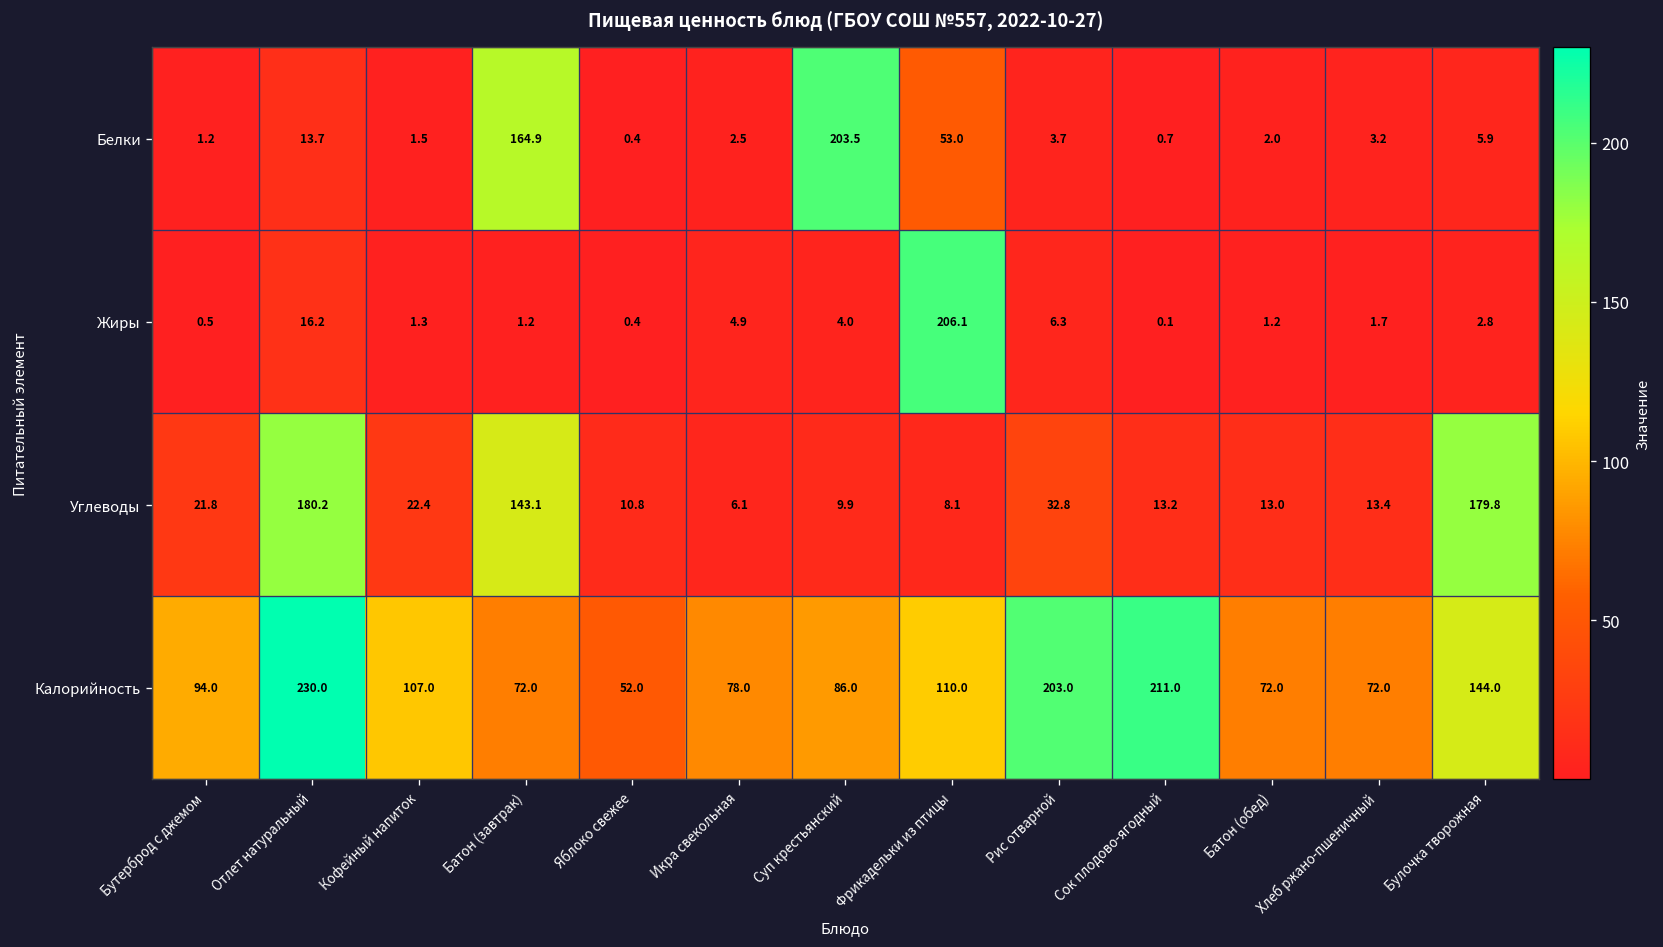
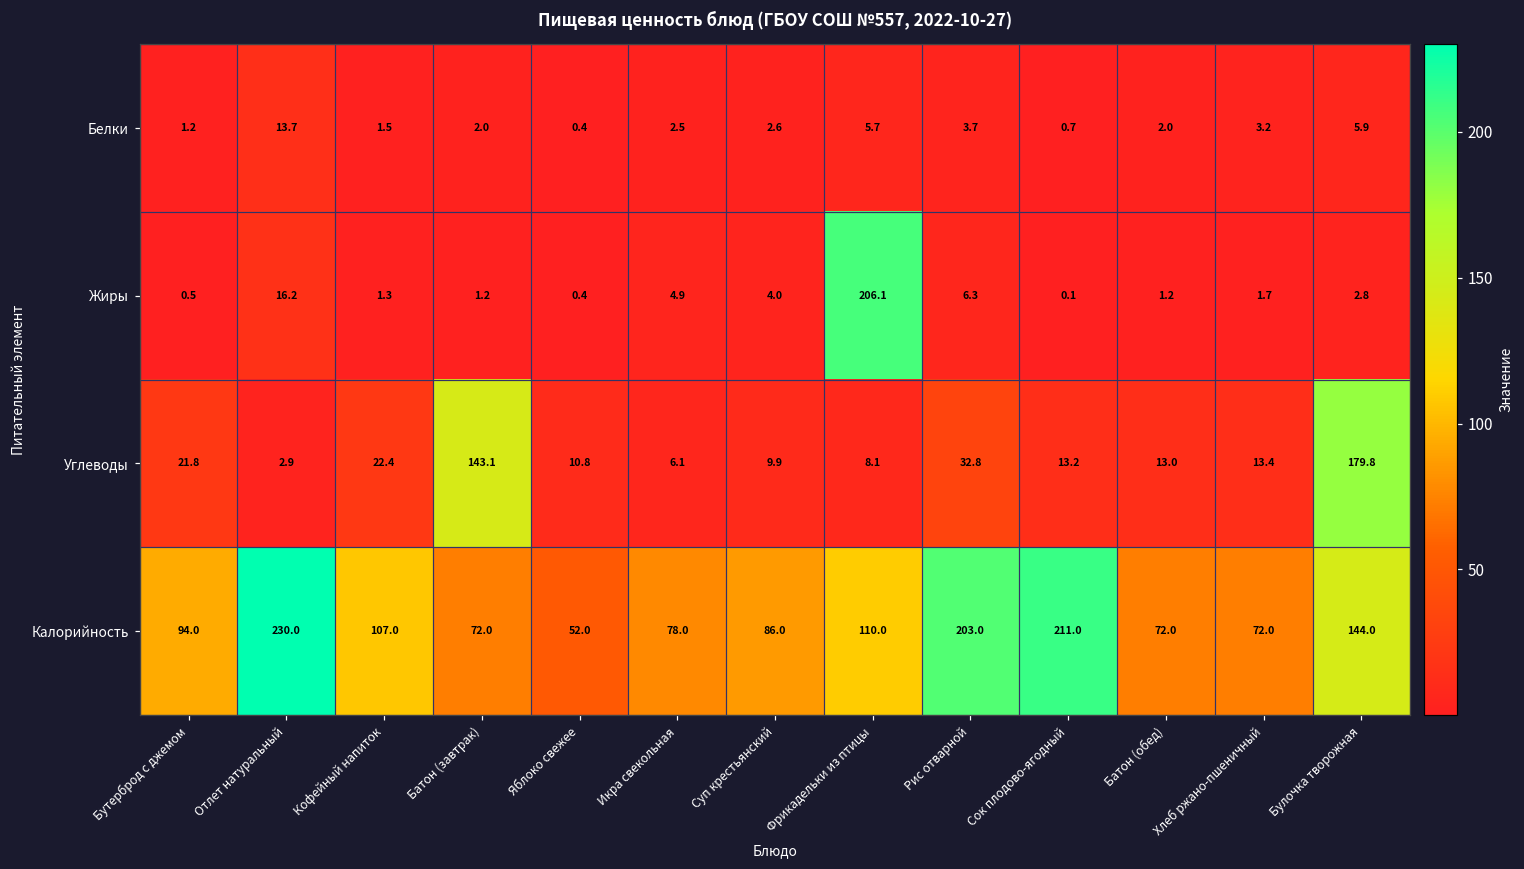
Белки, Батон (завтрак): 164.9 -> 2.0
Белки, Суп крестьянский: 203.5 -> 2.6
Белки, Фрикадельки из птицы: 53.0 -> 5.7
Углеводы, Отлет натуральный: 180.2 -> 2.9
